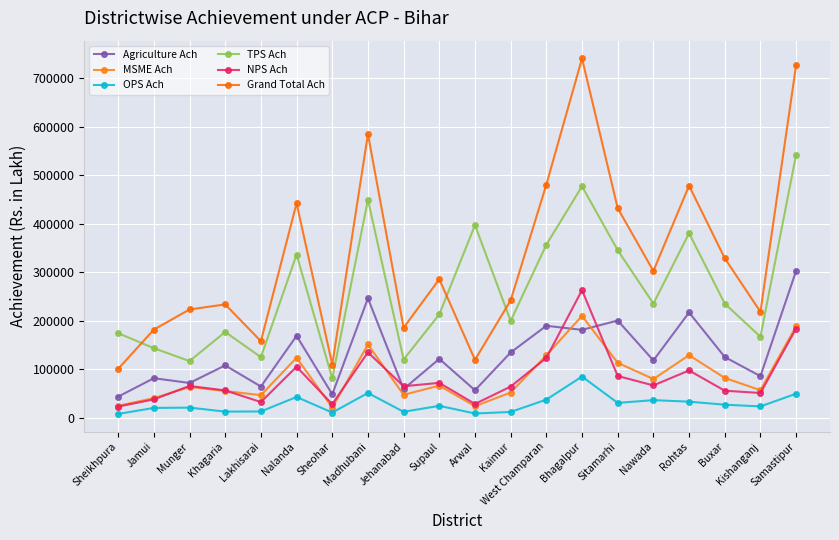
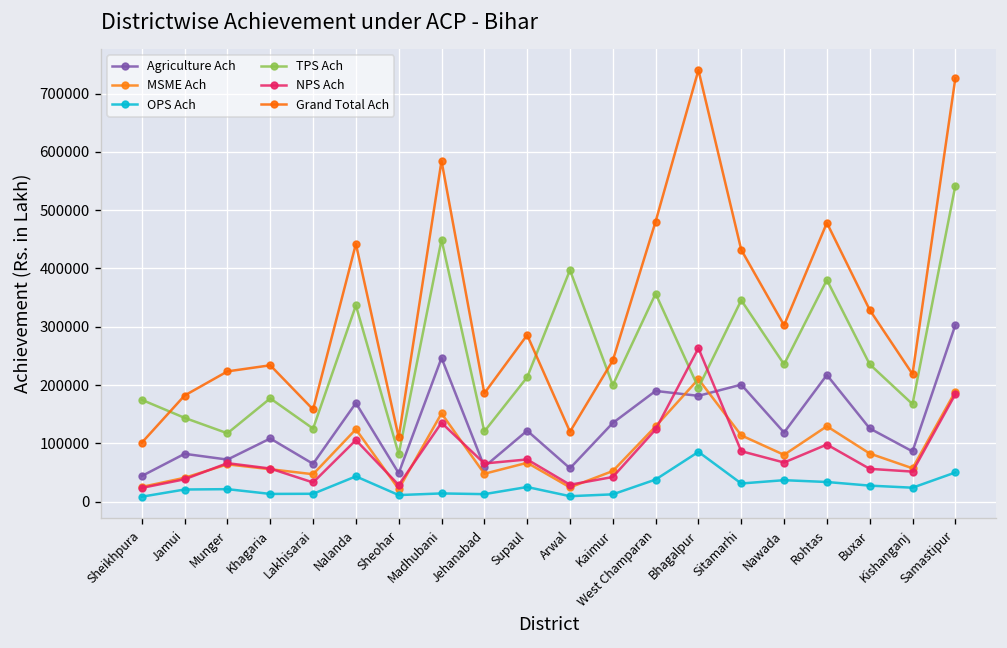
OPS Ach, Madhubani: 50000 -> 10000
NPS Ach, Kaimur: 60000 -> 40000
TPS Ach, Bhagalpur: 480000 -> 200000
